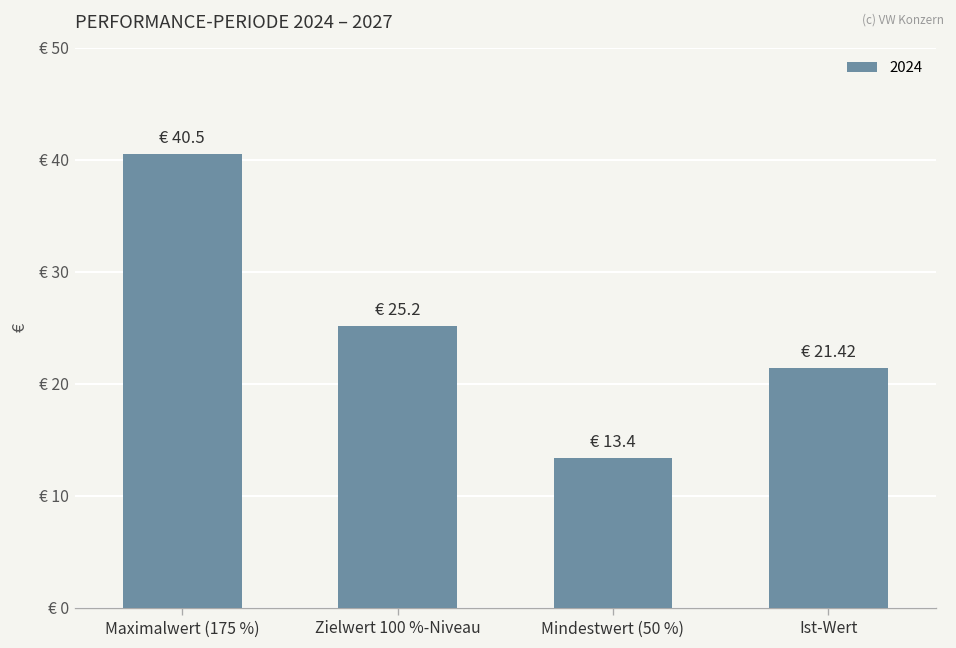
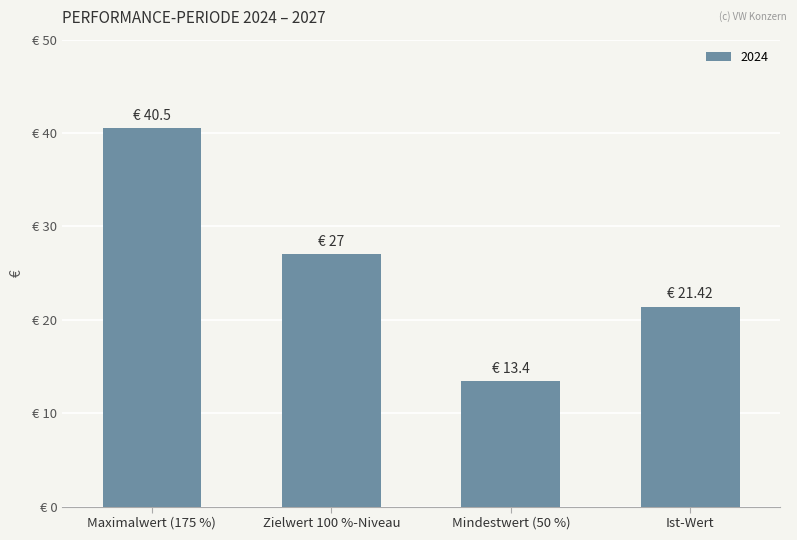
Zielwert 100 %-Niveau: 25.2 -> 27
